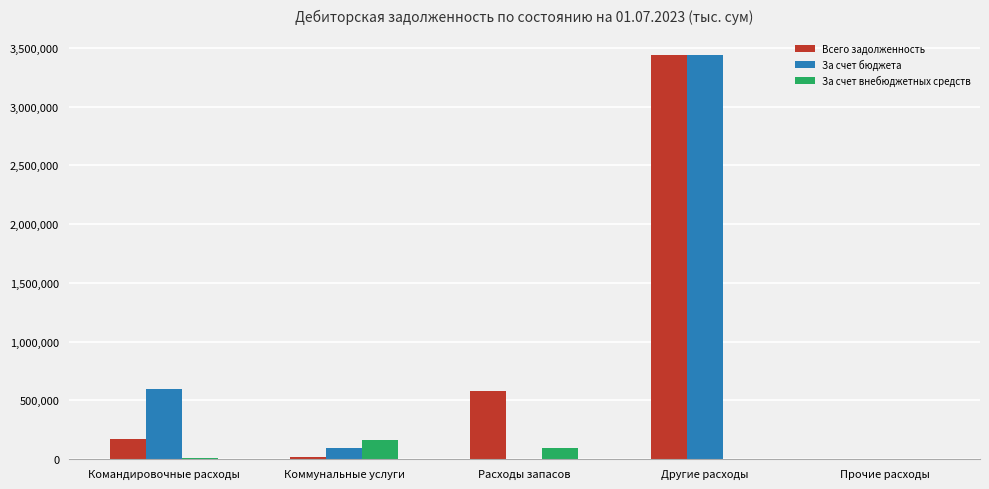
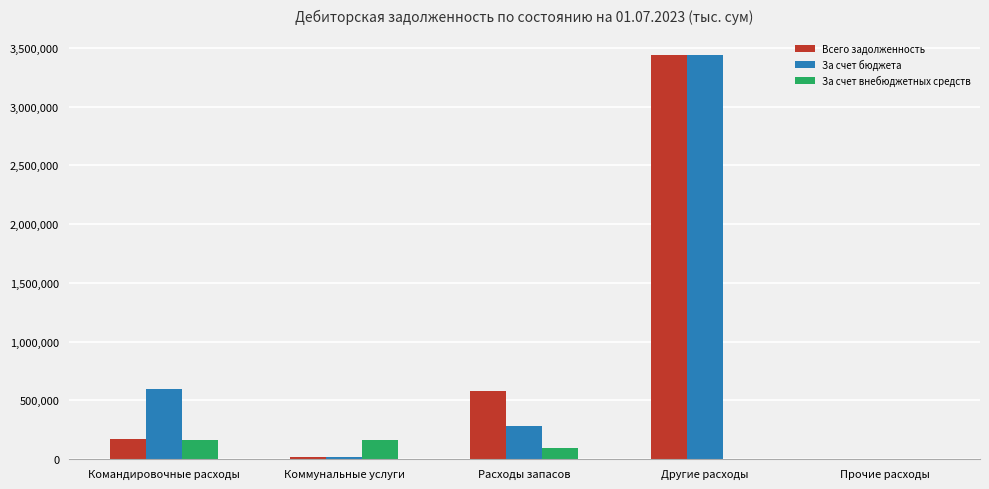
За счет внебюджетных средств, Командировочные расходы: 10,000 -> 160,000
За счет бюджета, Коммунальные услуги: 100,000 -> 20,000
За счет бюджета, Расходы запасов: 10,000 -> 280,000
